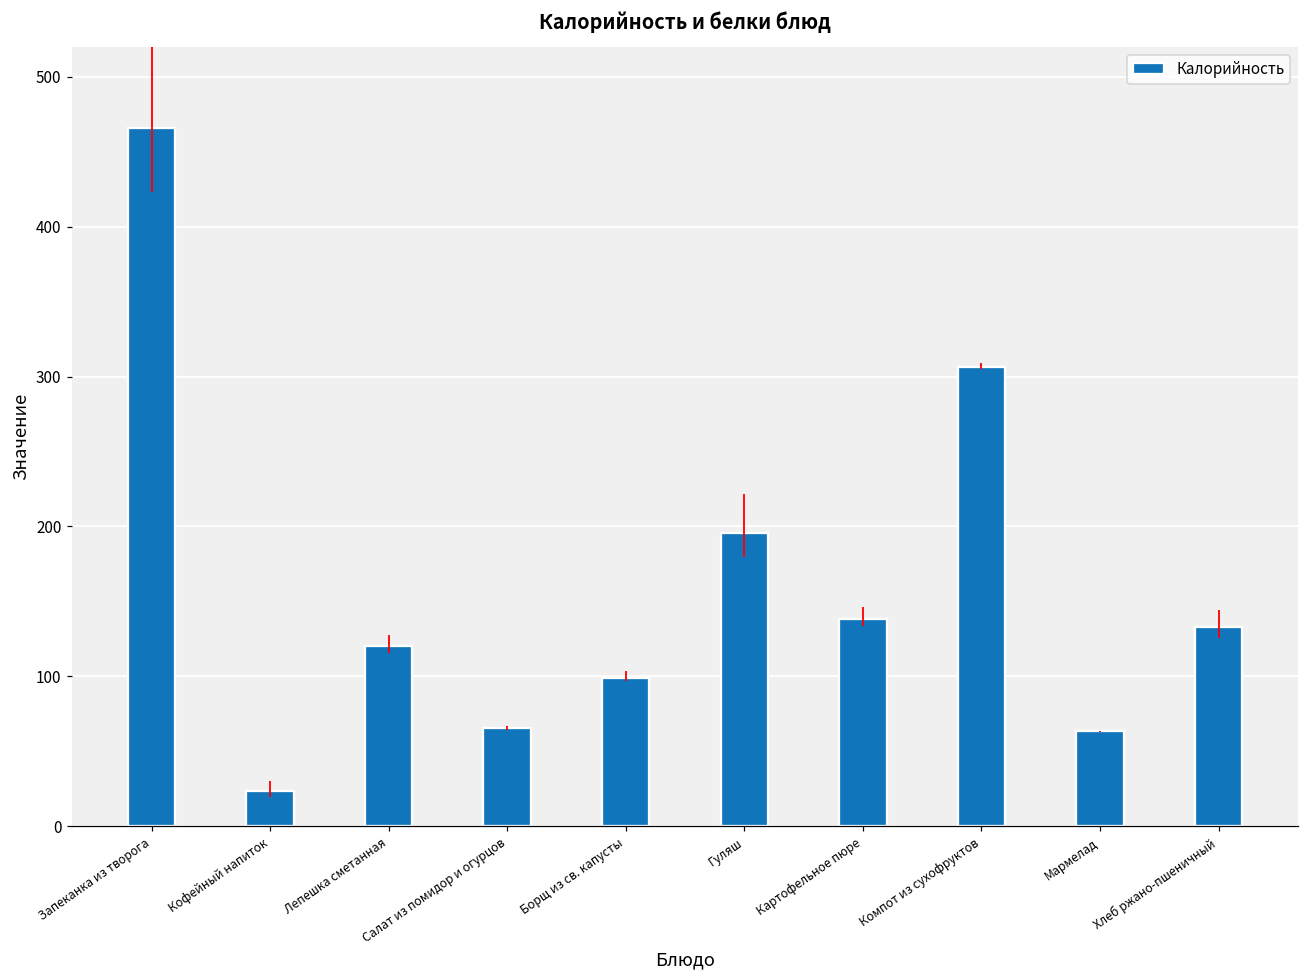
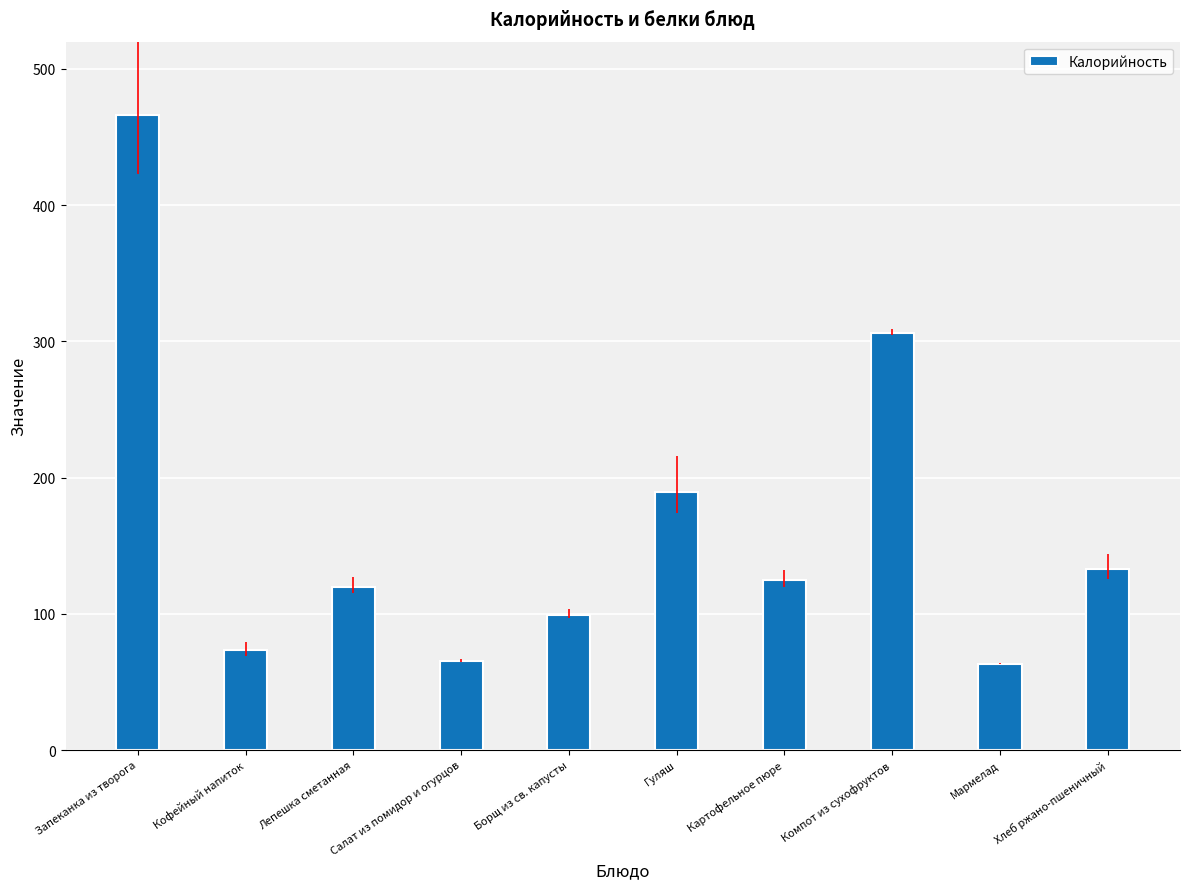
Кофейный напиток: 23 -> 73
Гуляш: 196 -> 190
Картофельное пюре: 138 -> 125
